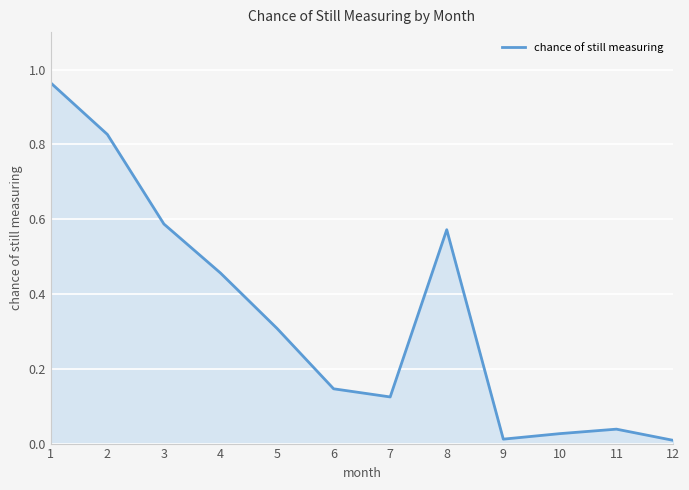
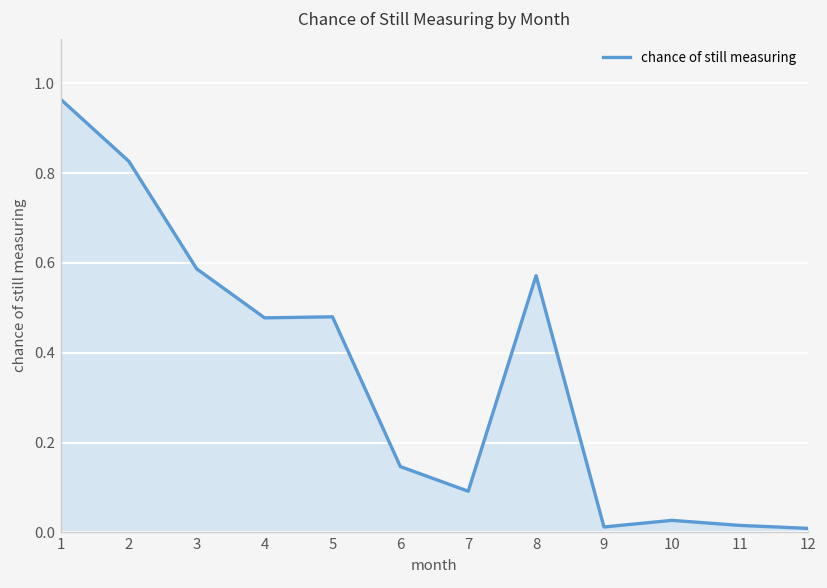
4: 0.46 -> 0.48
5: 0.31 -> 0.48
7: 0.12 -> 0.09
11: 0.04 -> 0.02
